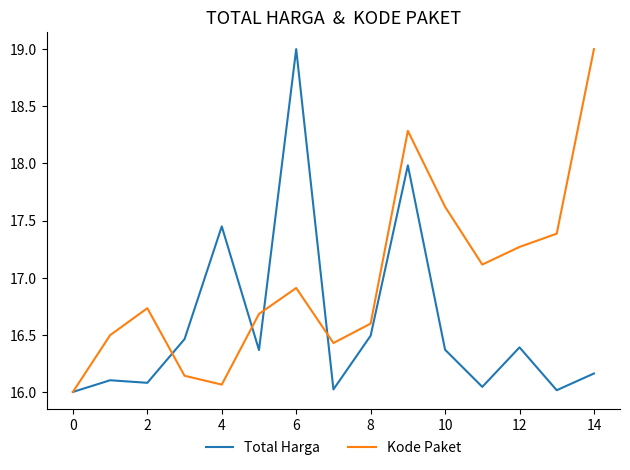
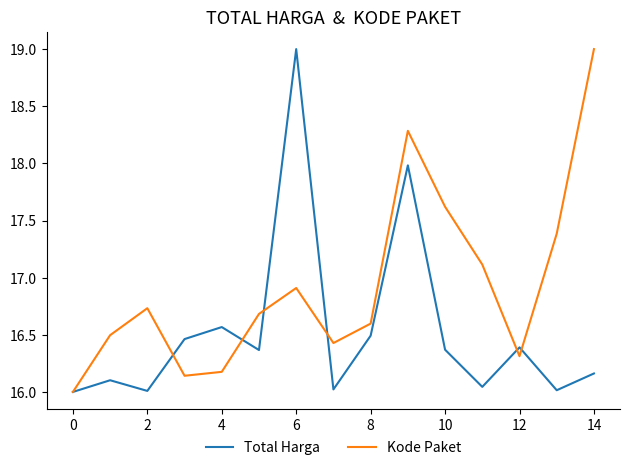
Total Harga, 2: 16.08 -> 16.01
Total Harga, 4: 17.45 -> 16.57
Kode Paket, 4: 16.06 -> 16.18
Kode Paket, 12: 17.27 -> 16.31
